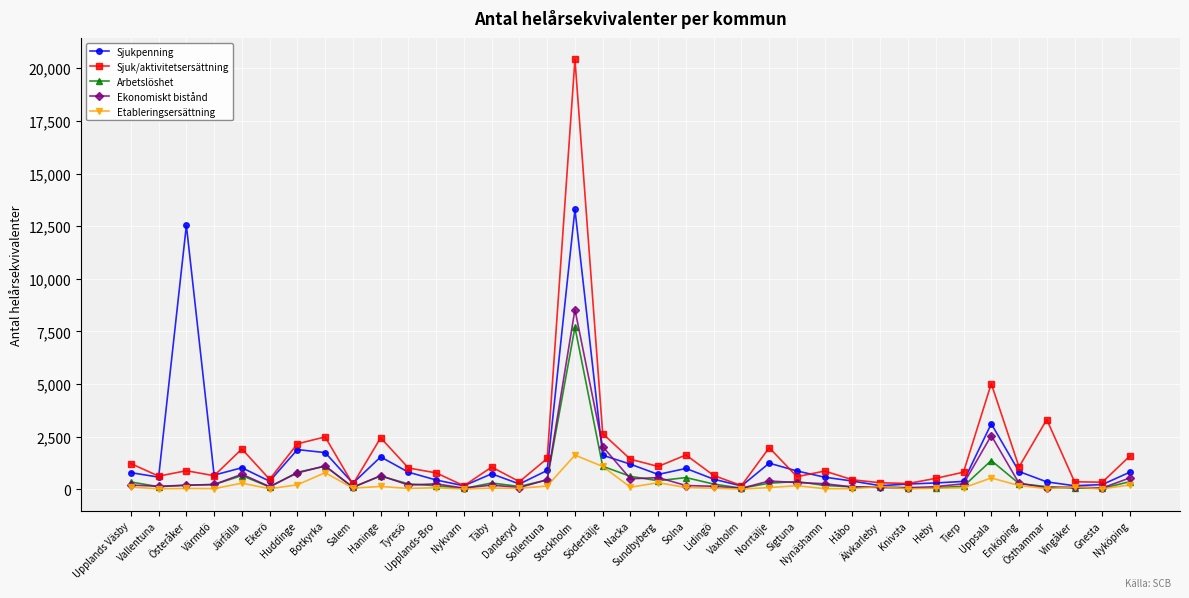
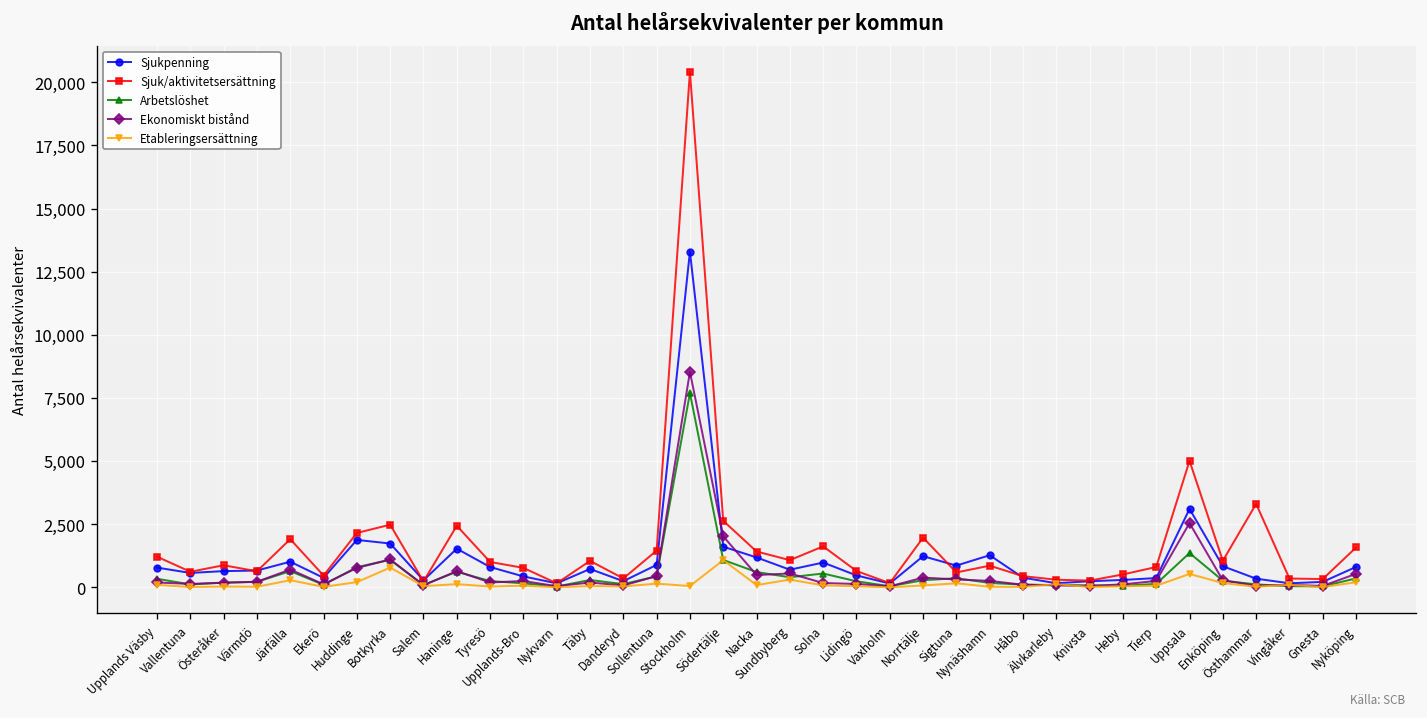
Sjukpenning, Österåker: 12,500 -> 600
Etableringsersättning, Stockholm: 1,600 -> 100
Sjukpenning, Nynäshamn: 600 -> 1,300
